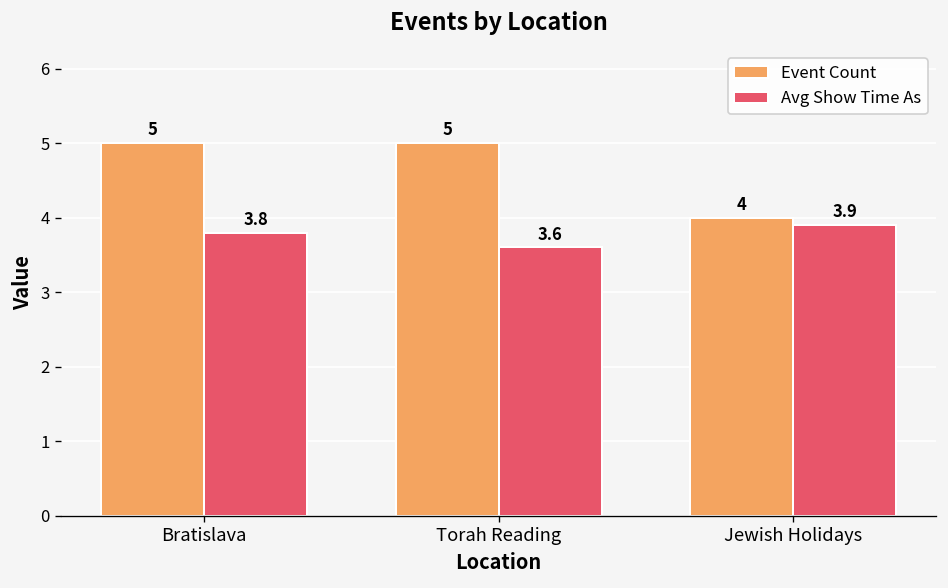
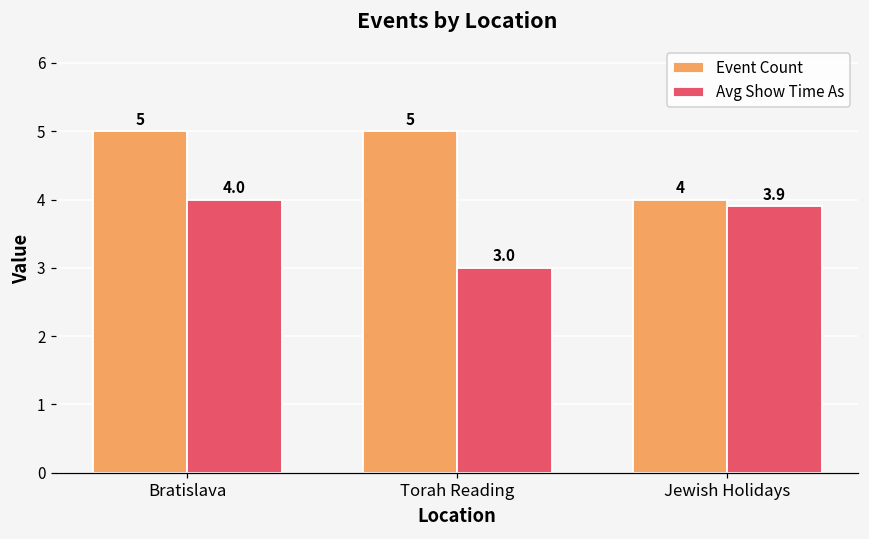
Avg Show Time As, Bratislava: 3.8 -> 4.0
Avg Show Time As, Torah Reading: 3.6 -> 3.0
